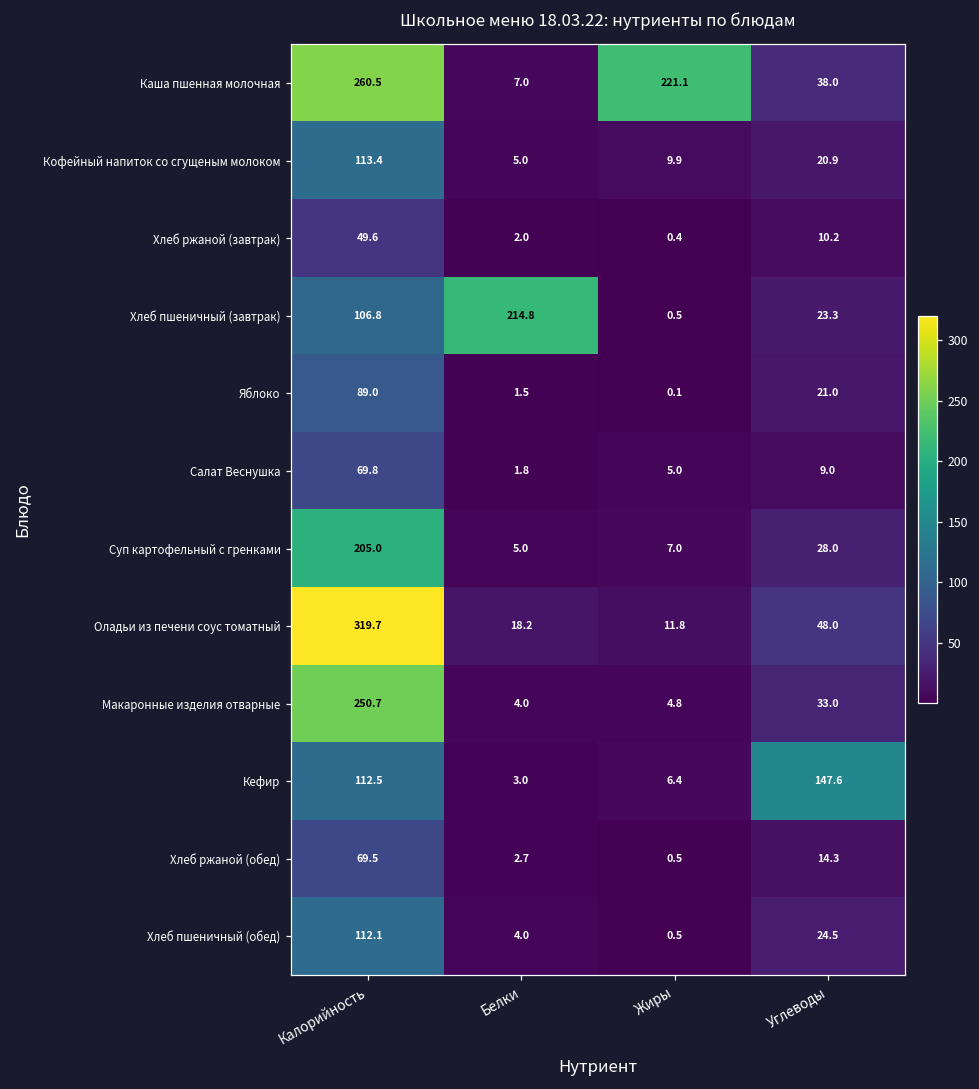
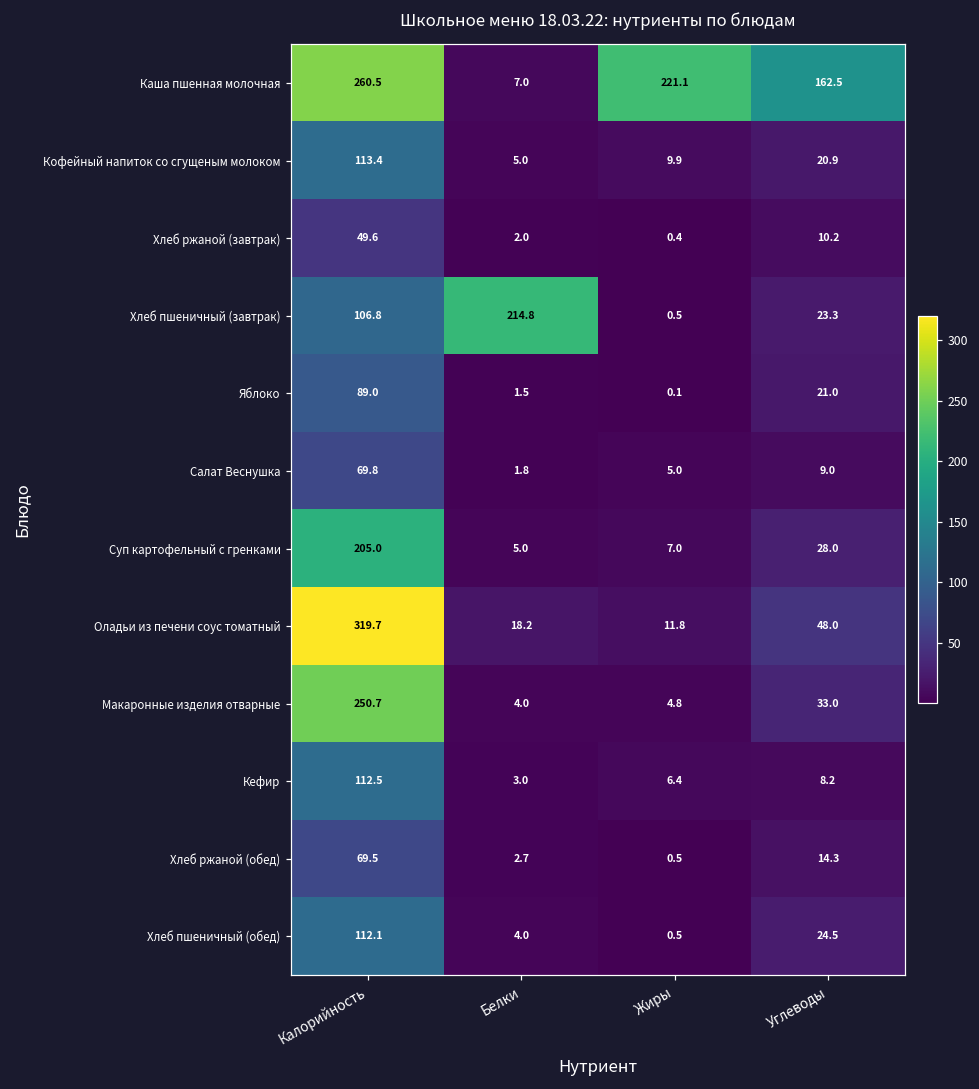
Каша пшенная молочная, Углеводы: 38.0 -> 162.5
Кефир, Углеводы: 147.6 -> 8.2
